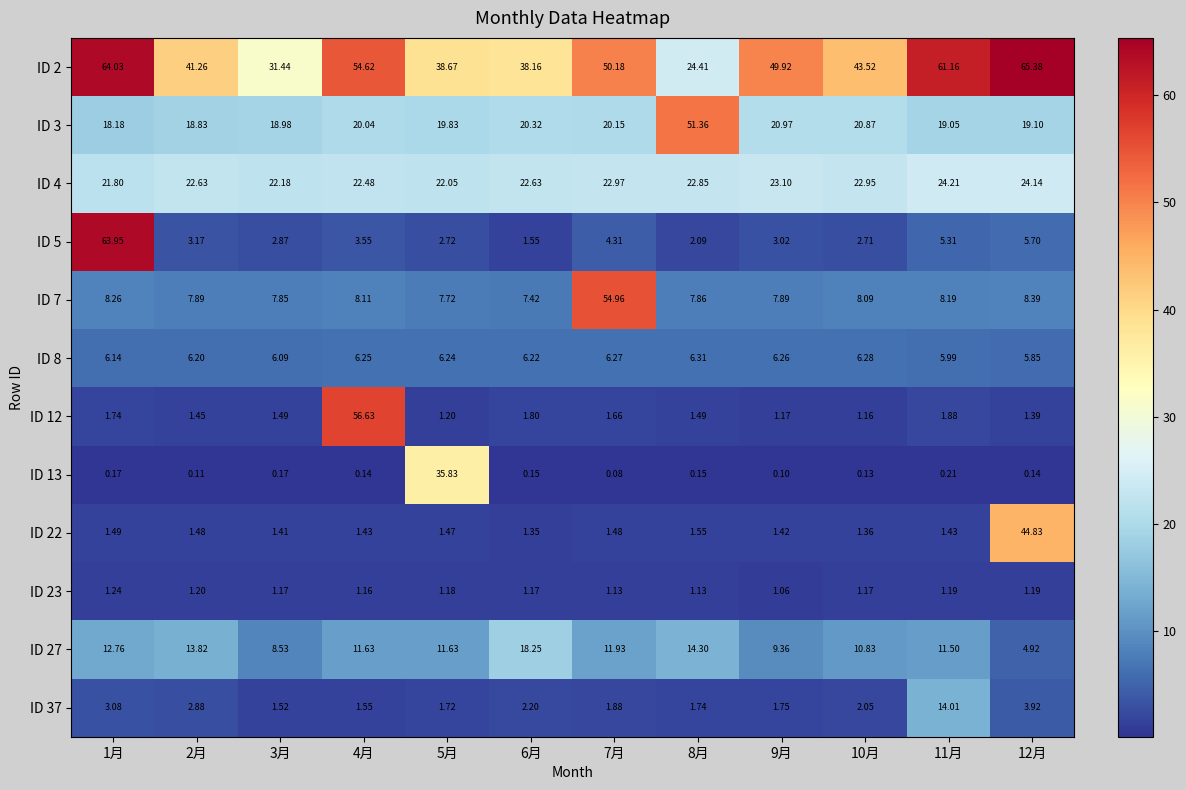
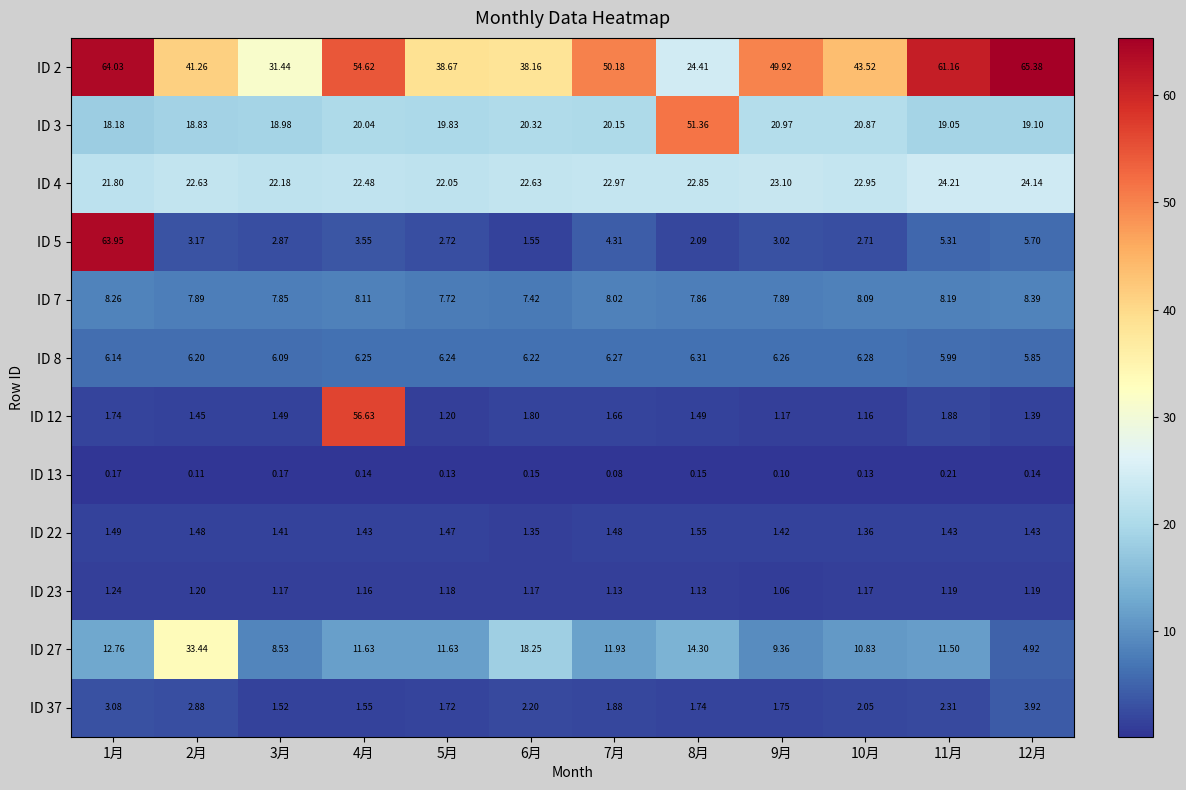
ID 7, 7月: 54.96 -> 8.02
ID 13, 5月: 35.83 -> 0.13
ID 22, 12月: 44.83 -> 1.43
ID 27, 2月: 13.82 -> 33.44
ID 37, 11月: 14.01 -> 2.31
